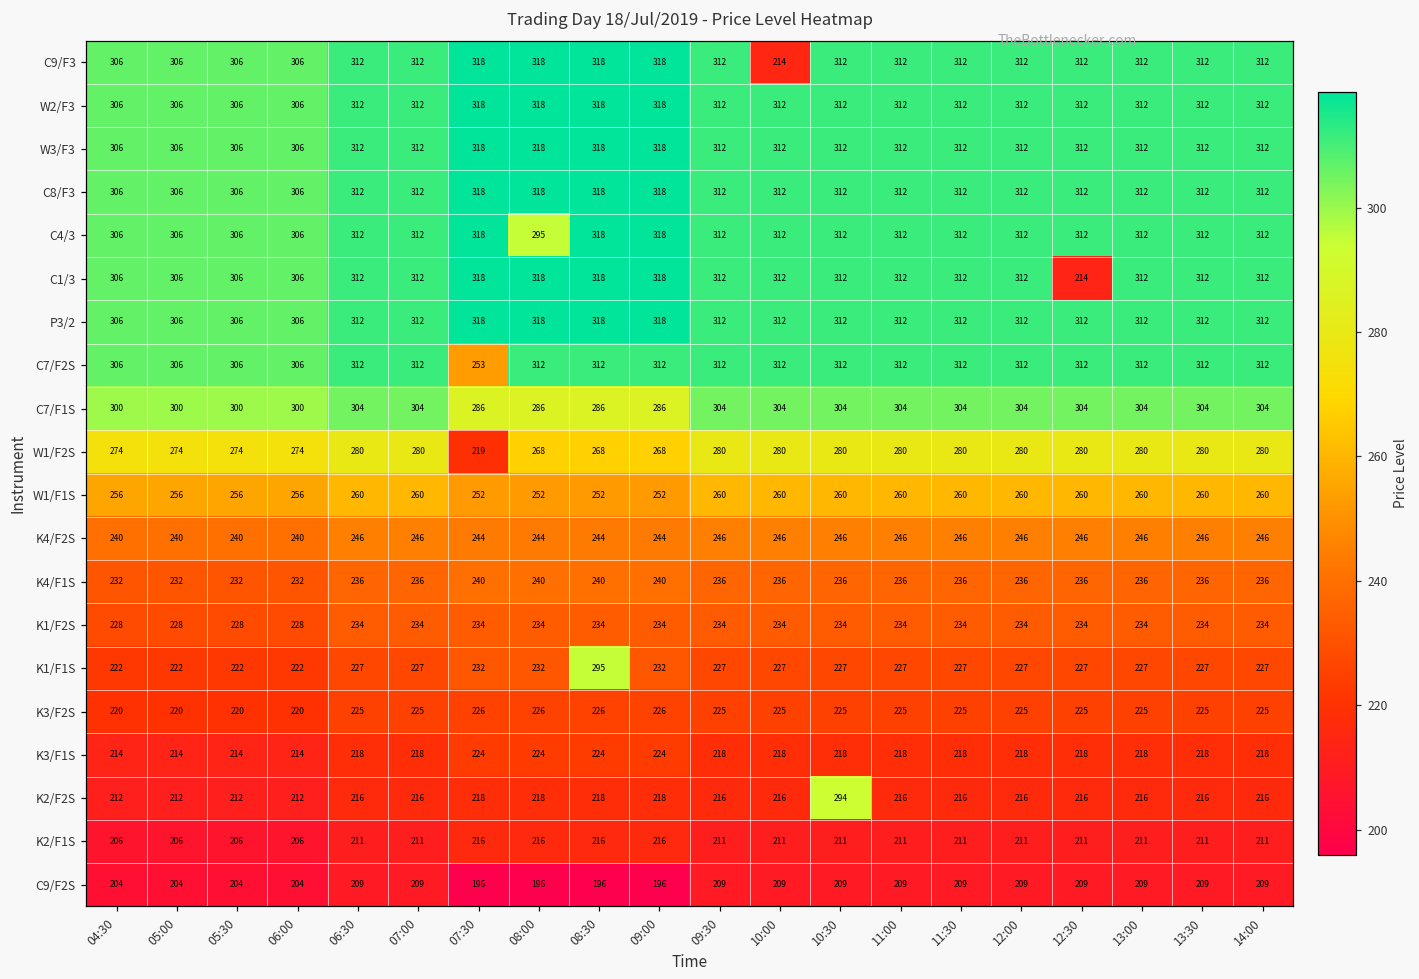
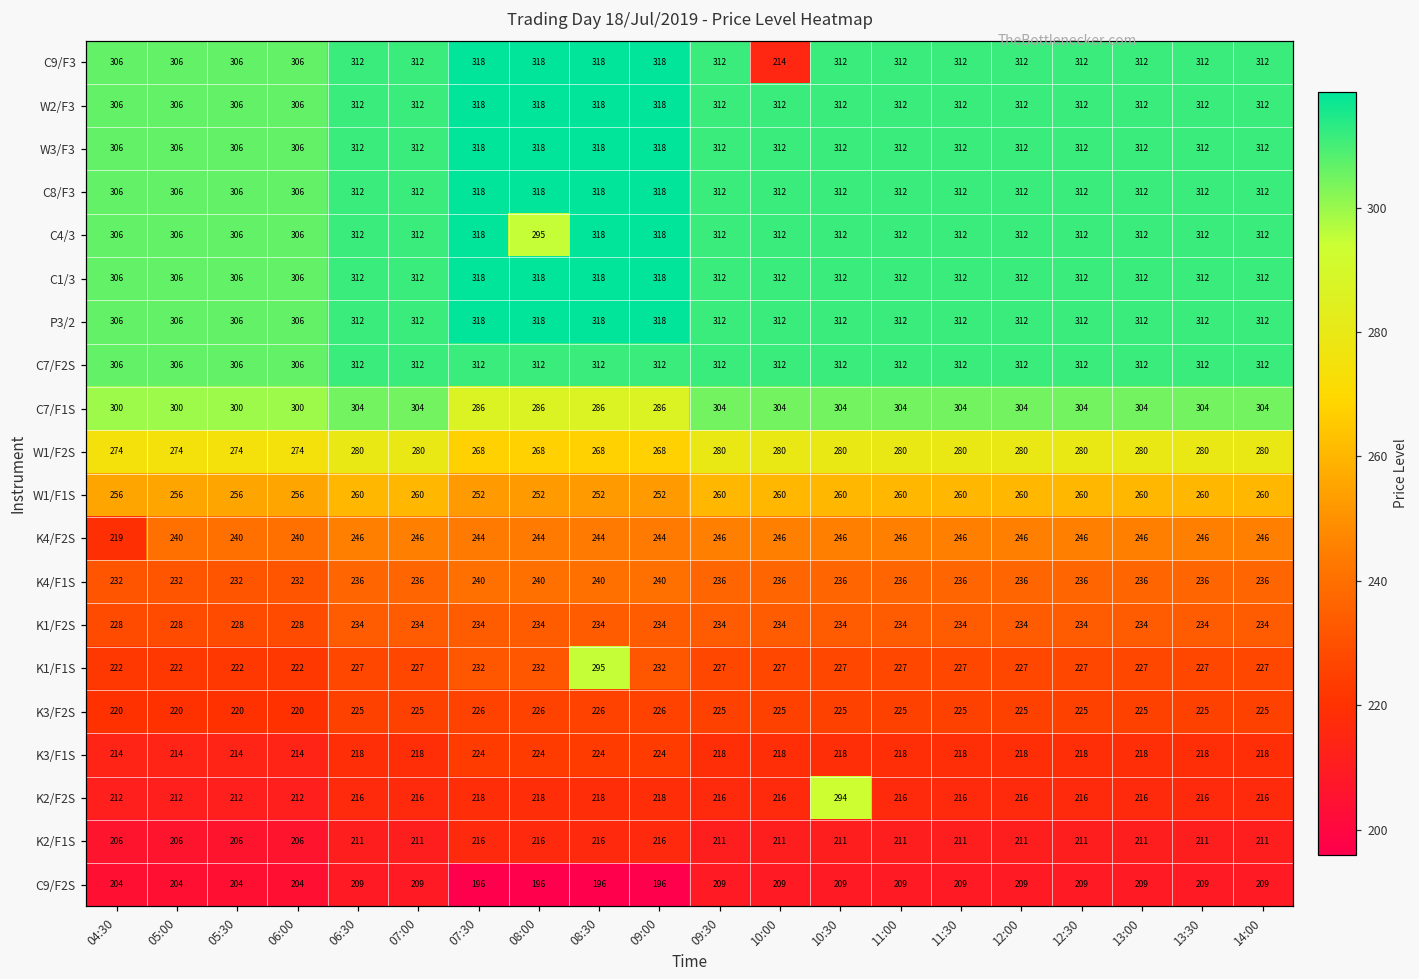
C1/3, 12:30: 214 -> 312
C7/F2S, 07:30: 253 -> 312
W1/F2S, 07:30: 219 -> 268
K4/F2S, 04:30: 240 -> 219
